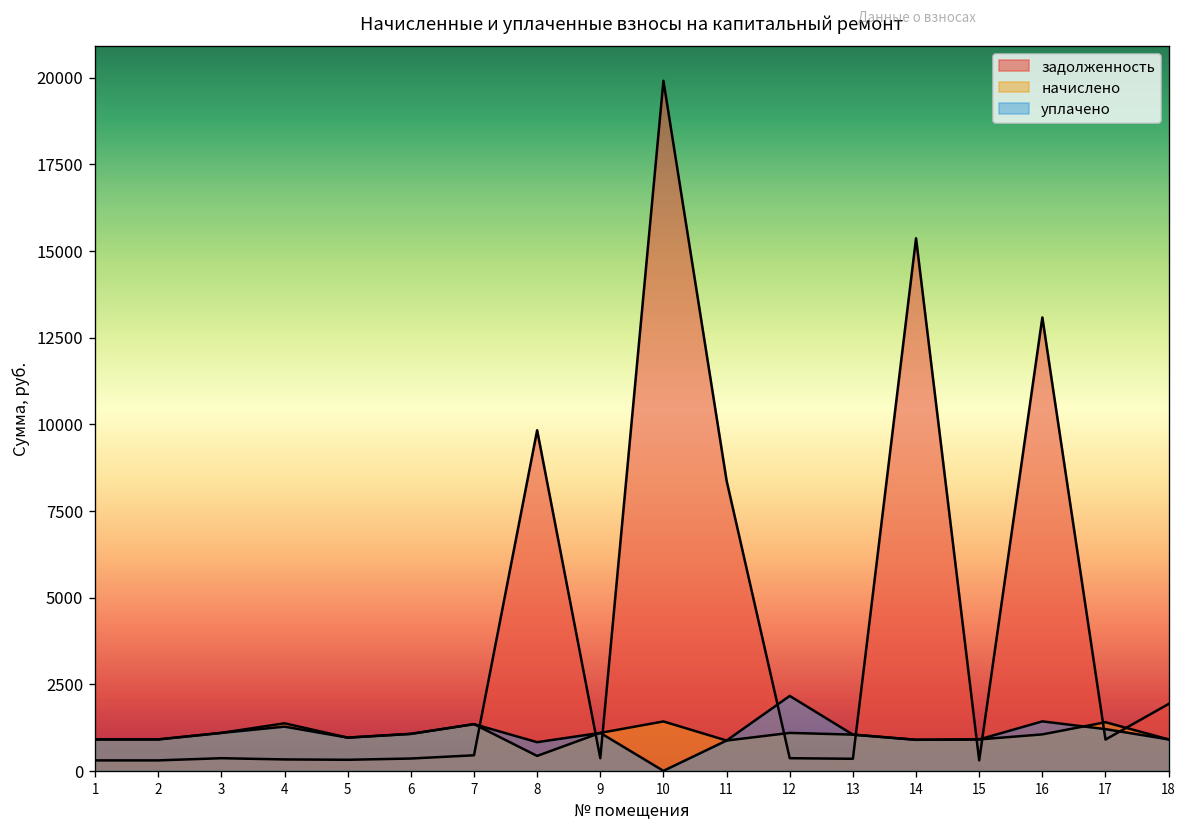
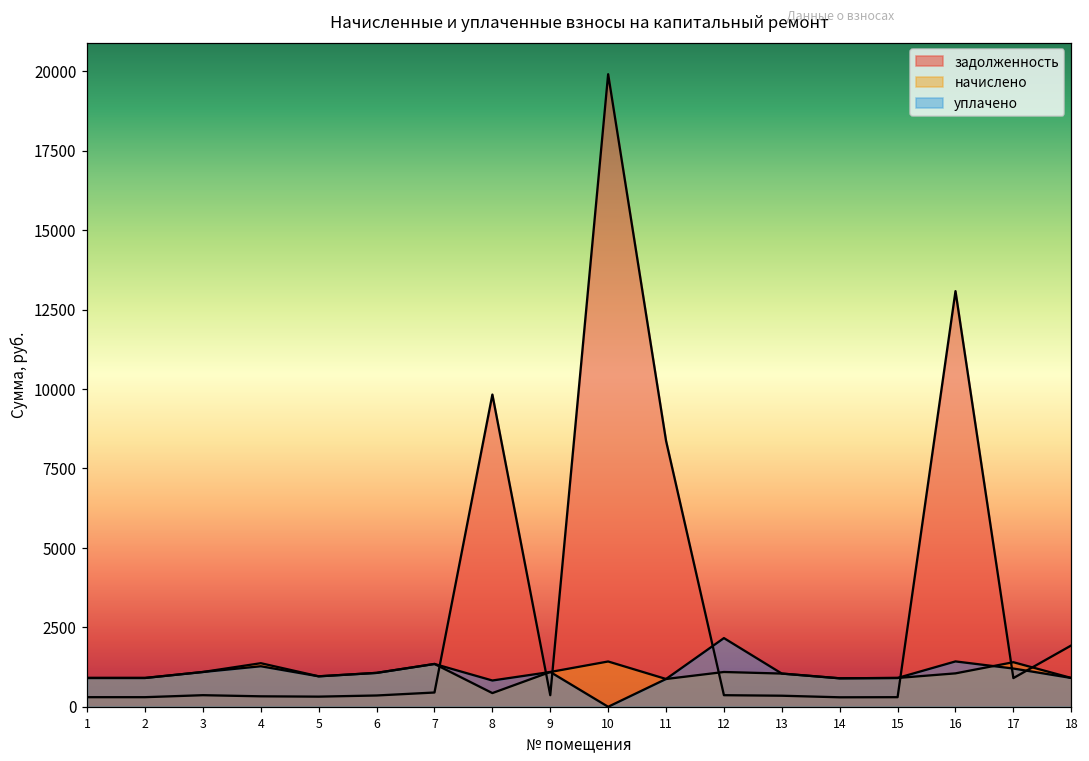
задолженность, 14: 15400 -> 300
